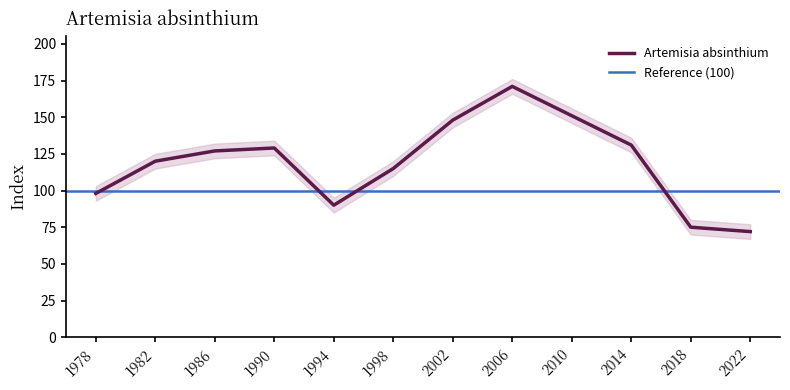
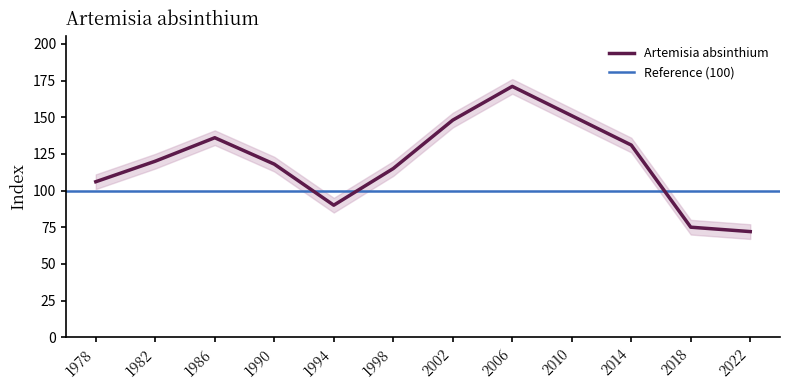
Artemisia absinthium, 1978: 98 -> 106
Artemisia absinthium, 1986: 127 -> 136
Artemisia absinthium, 1990: 129 -> 118
